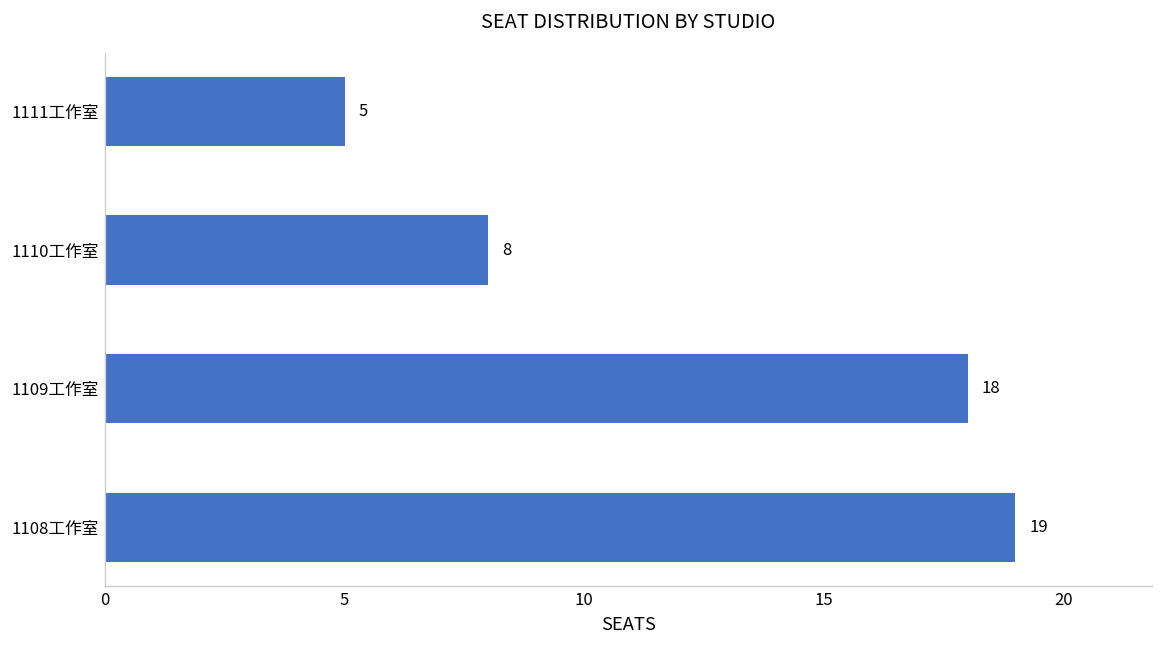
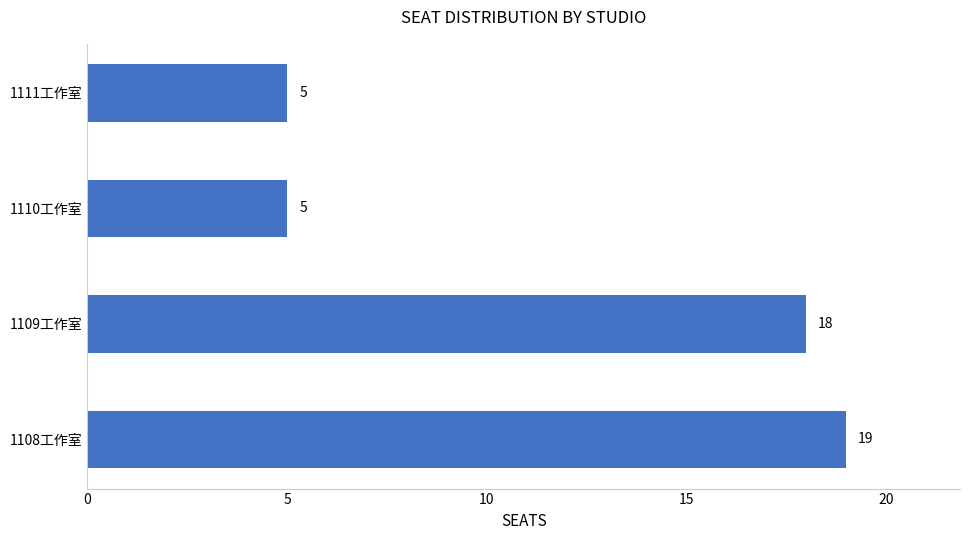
1110工作室: 8 -> 5
